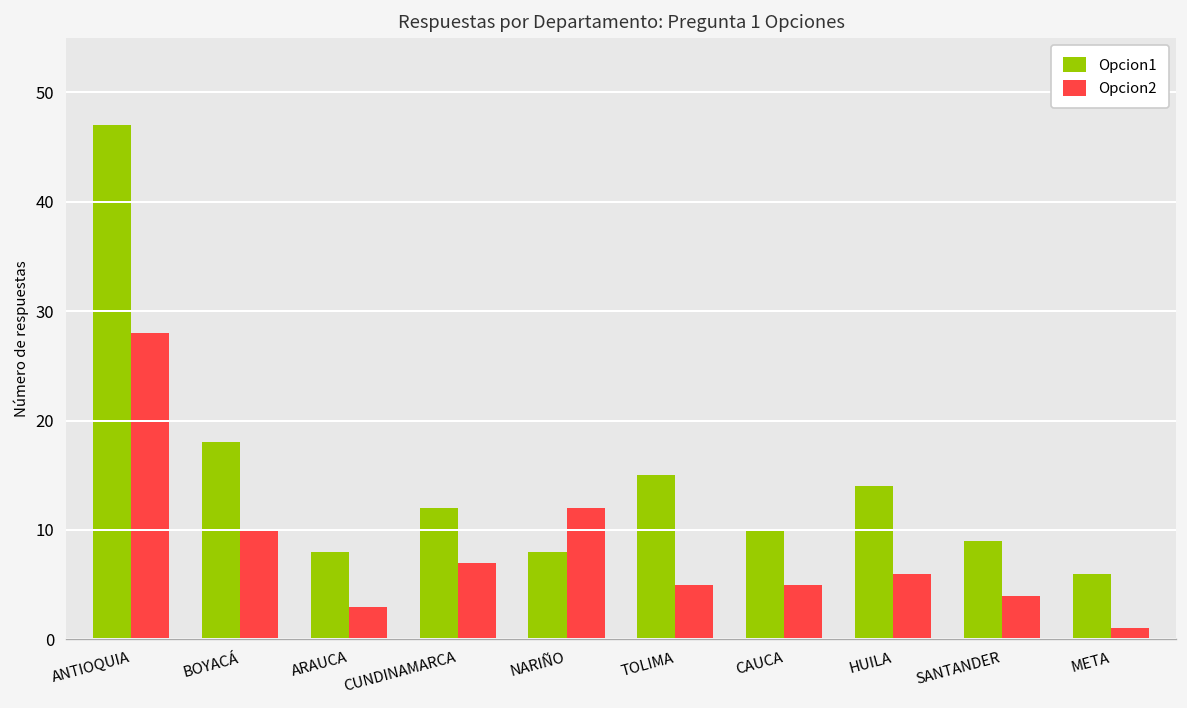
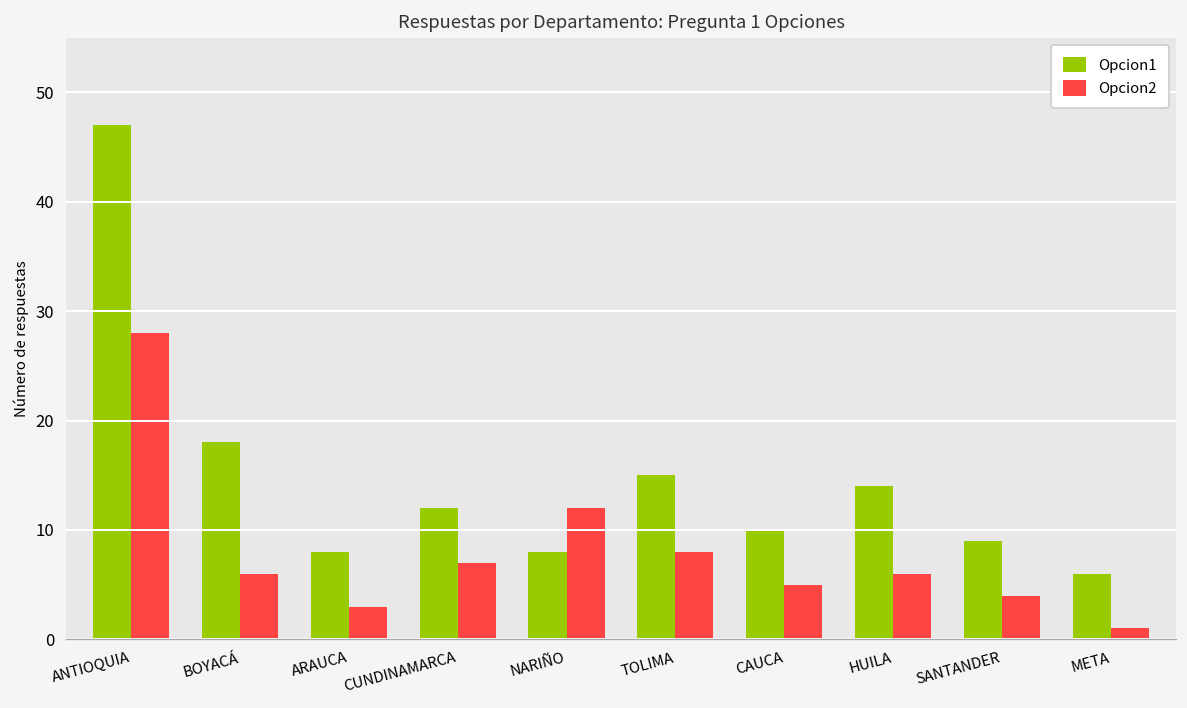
Opcion2, BOYACÁ: 10 -> 6
Opcion2, TOLIMA: 5 -> 8
